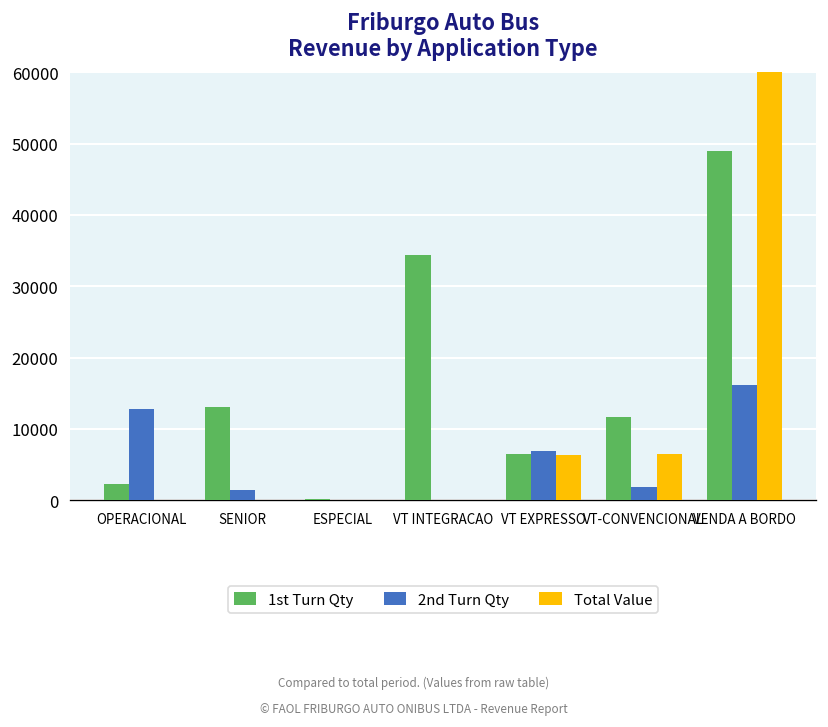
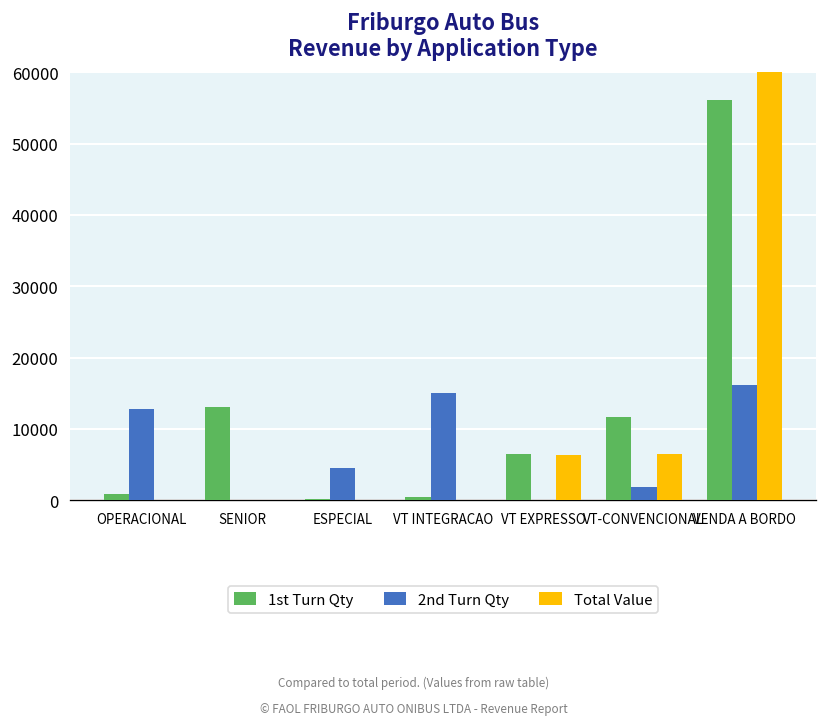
1st Turn Qty, OPERACIONAL: 2000 -> 1000
2nd Turn Qty, SENIOR: 1000 -> 0
2nd Turn Qty, ESPECIAL: 0 -> 5000
1st Turn Qty, VT INTEGRACAO: 34000 -> 1000
2nd Turn Qty, VT INTEGRACAO: 0 -> 15000
2nd Turn Qty, VT EXPRESSO: 7000 -> 0
1st Turn Qty, VENDA A BORDO: 49000 -> 56000
